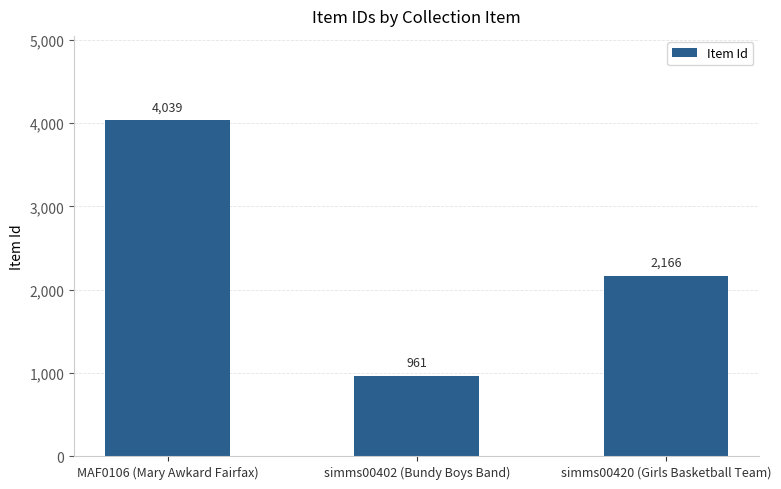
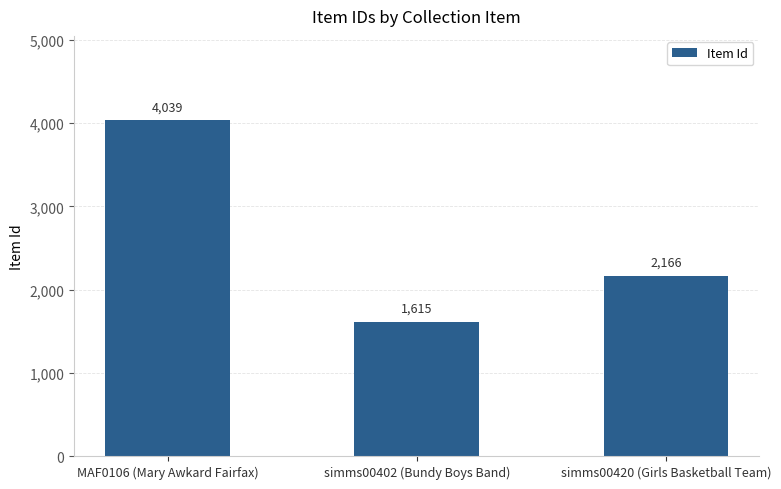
simms00402 (Bundy Boys Band): 961 -> 1,615
